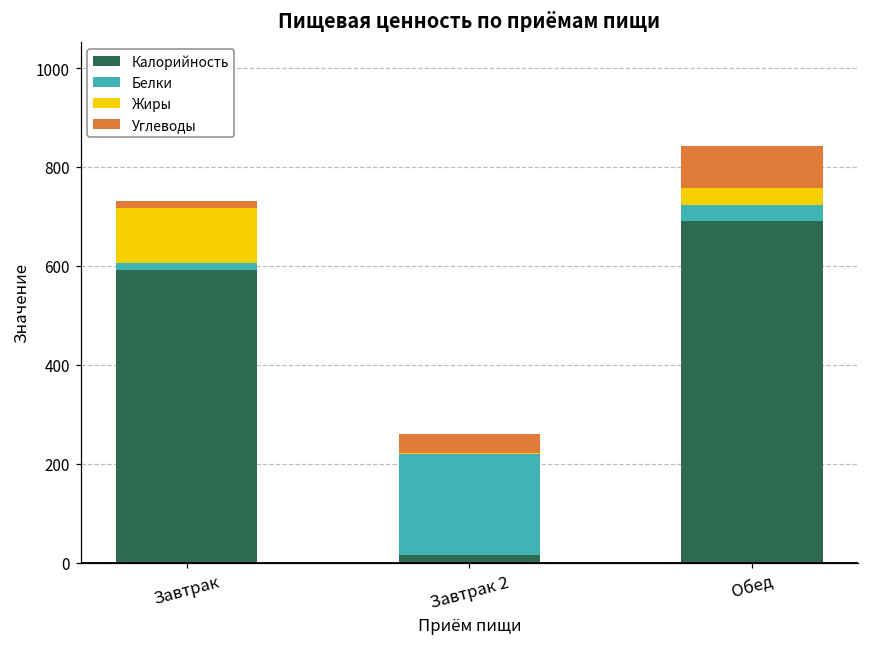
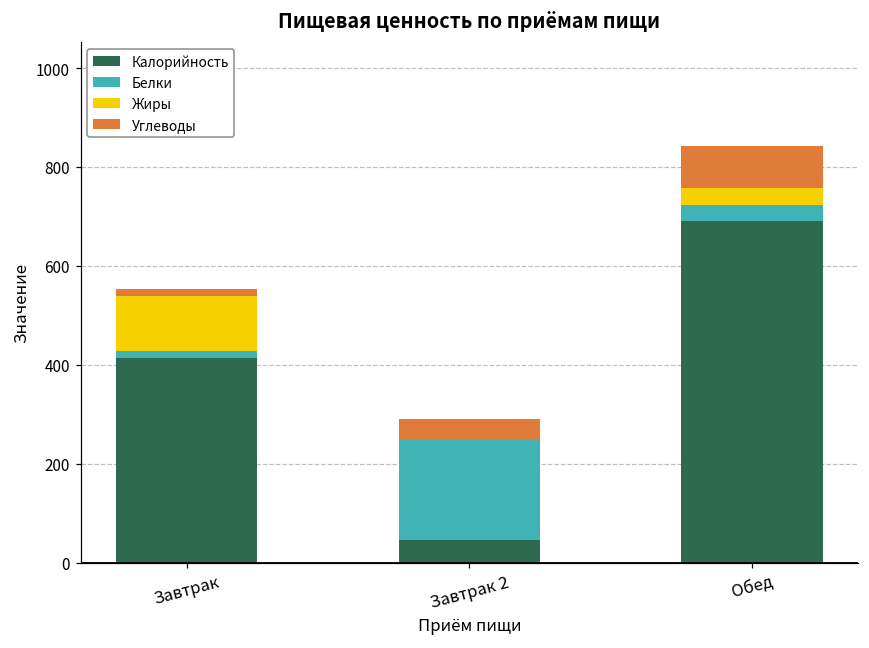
Калорийность, Завтрак: 590 -> 410
Калорийность, Завтрак 2: 20 -> 50
